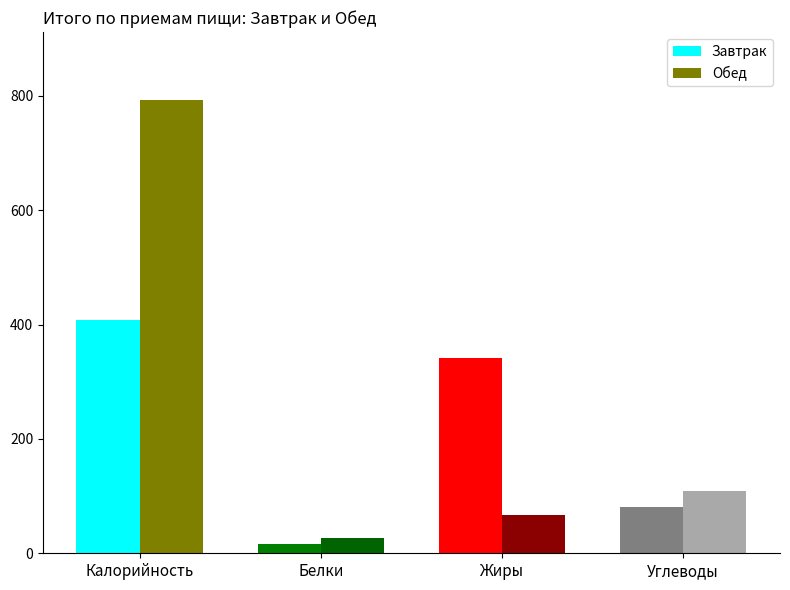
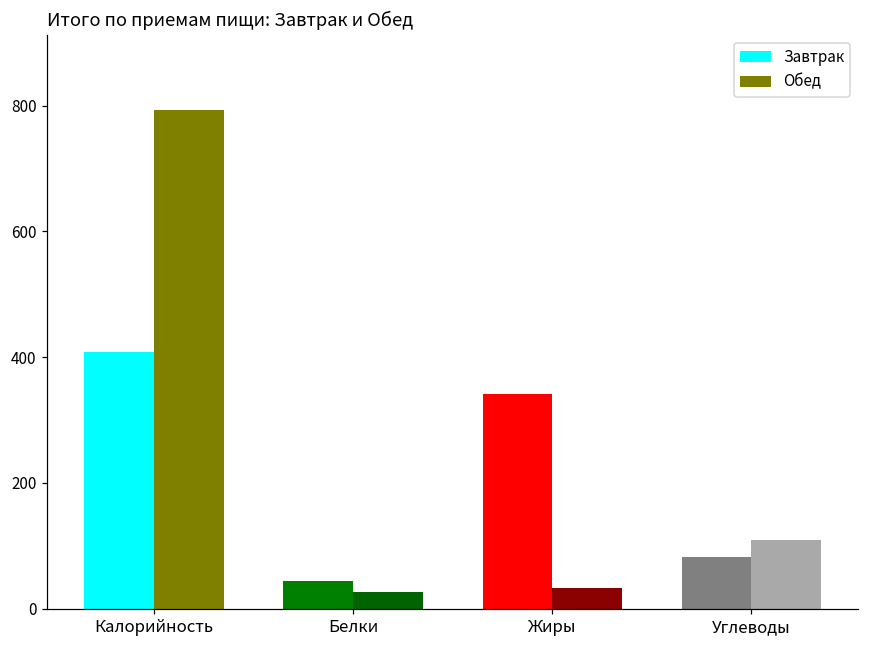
Завтрак, Белки: 20 -> 40
Обед, Жиры: 70 -> 30
